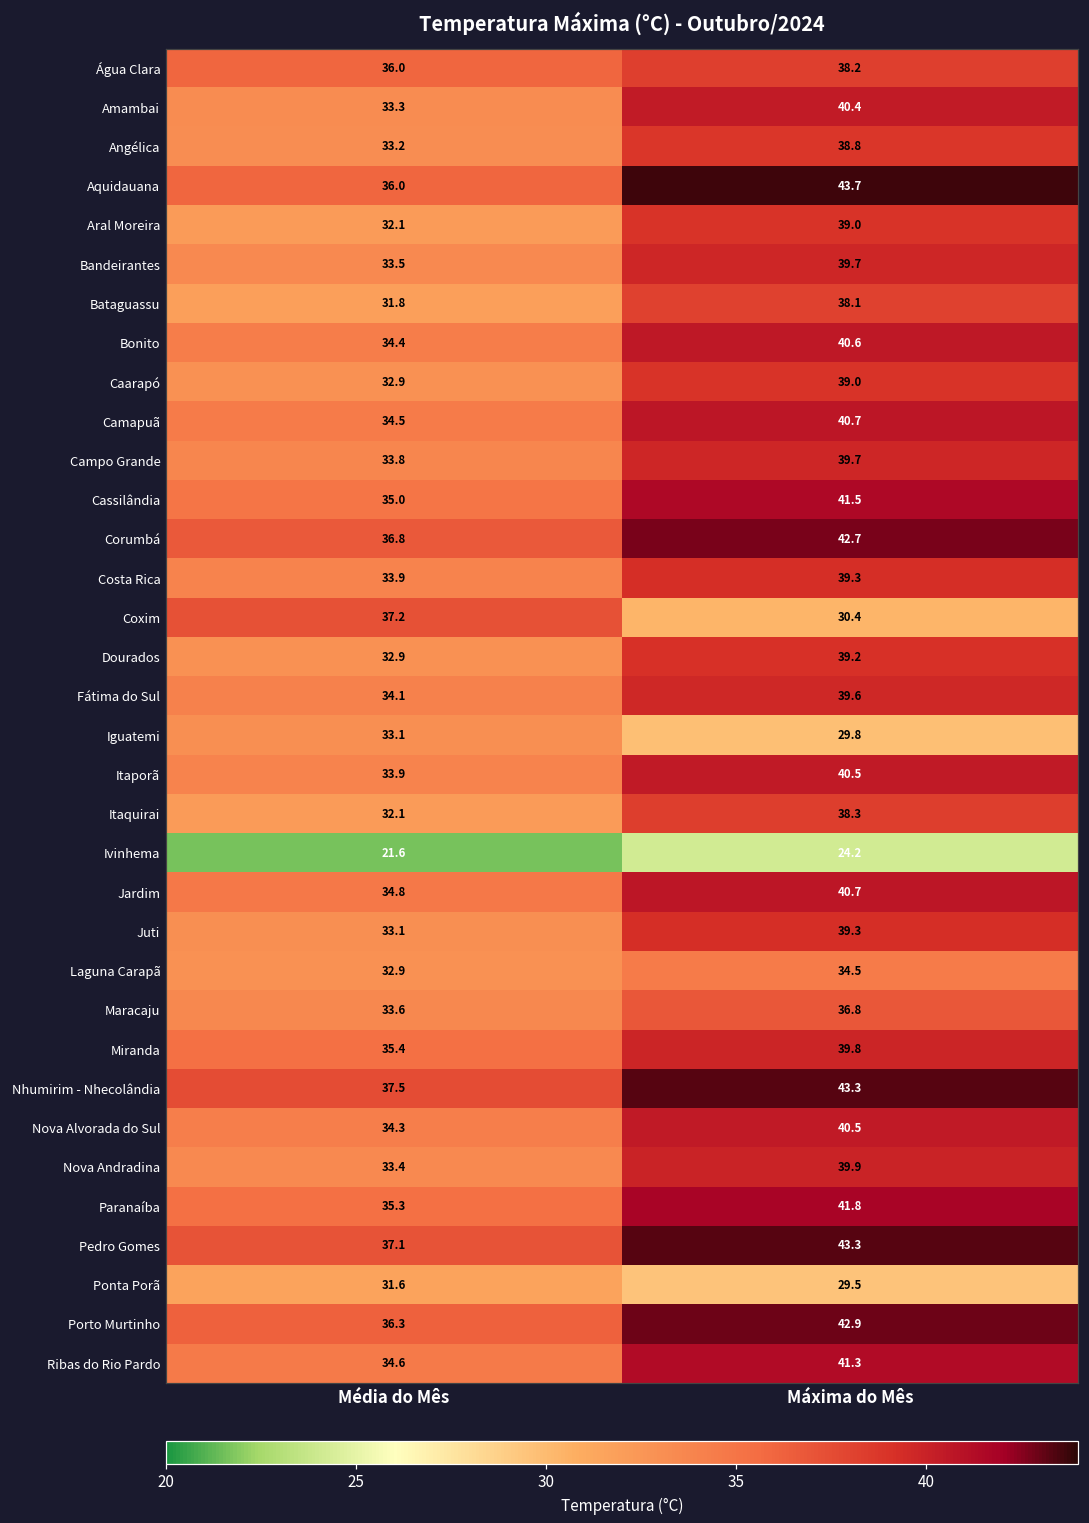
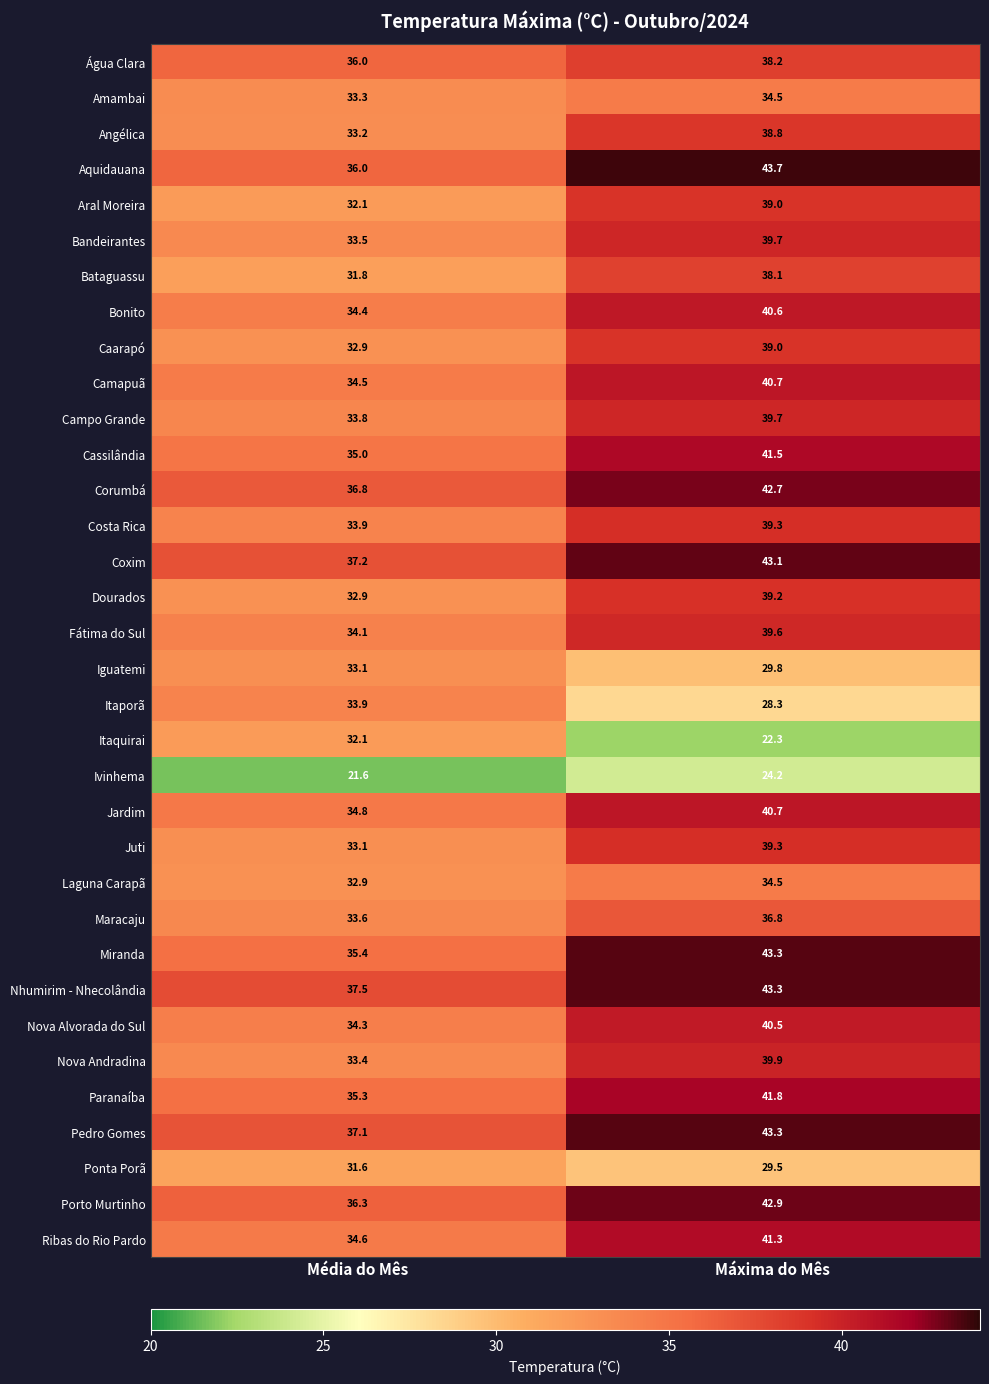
Amambai, Máxima do Mês: 40.4 -> 34.5
Coxim, Máxima do Mês: 30.4 -> 43.1
Itaporã, Máxima do Mês: 40.5 -> 28.3
Itaquirai, Máxima do Mês: 38.3 -> 22.3
Miranda, Máxima do Mês: 39.8 -> 43.3
